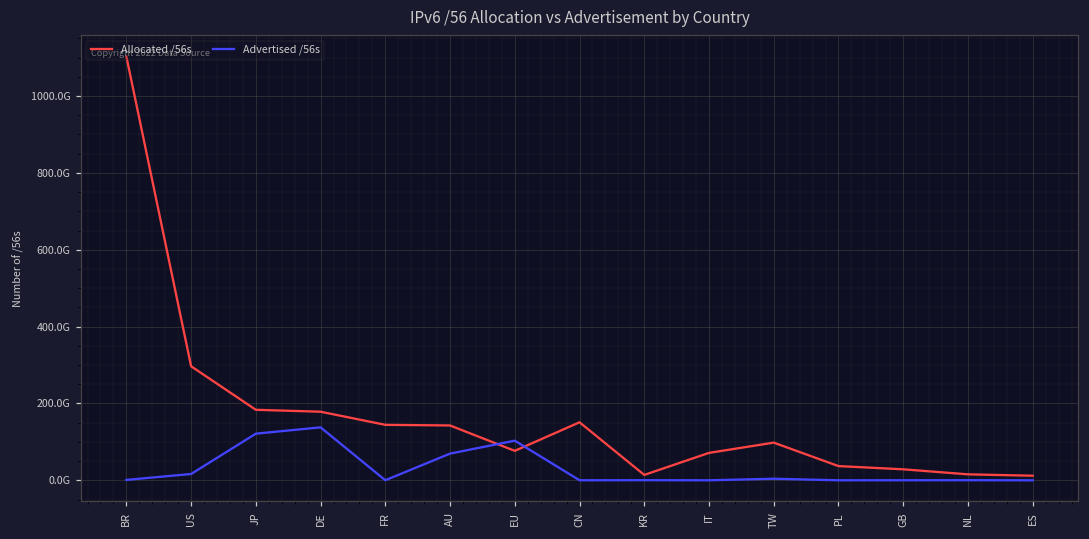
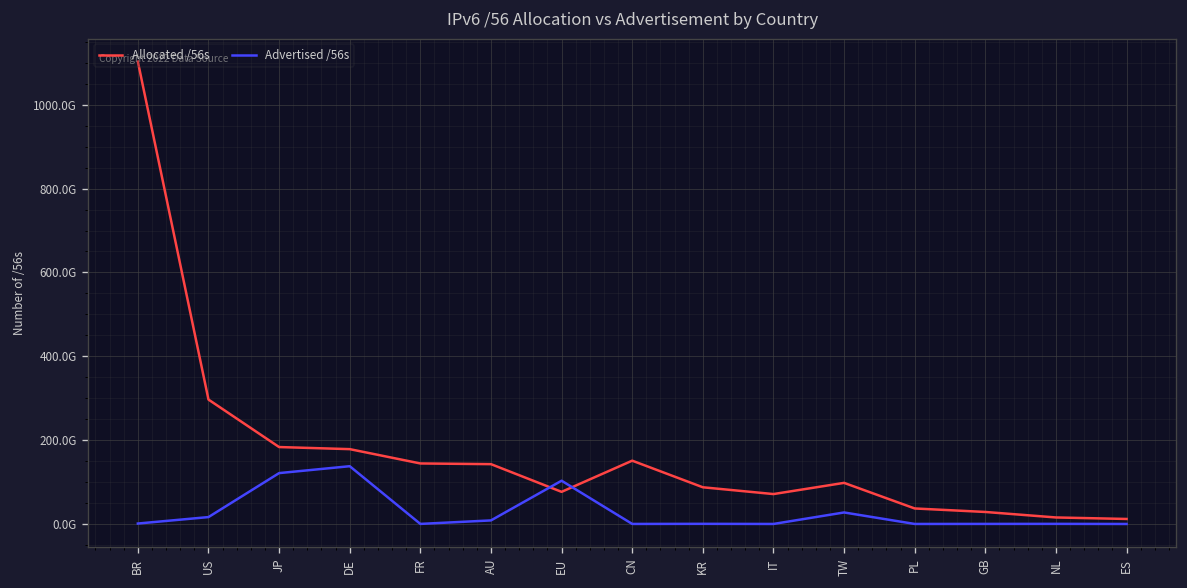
Advertised /56s, AU: 70000000000 -> 10000000000
Allocated /56s, KR: 10000000000 -> 90000000000
Advertised /56s, TW: 0 -> 30000000000
